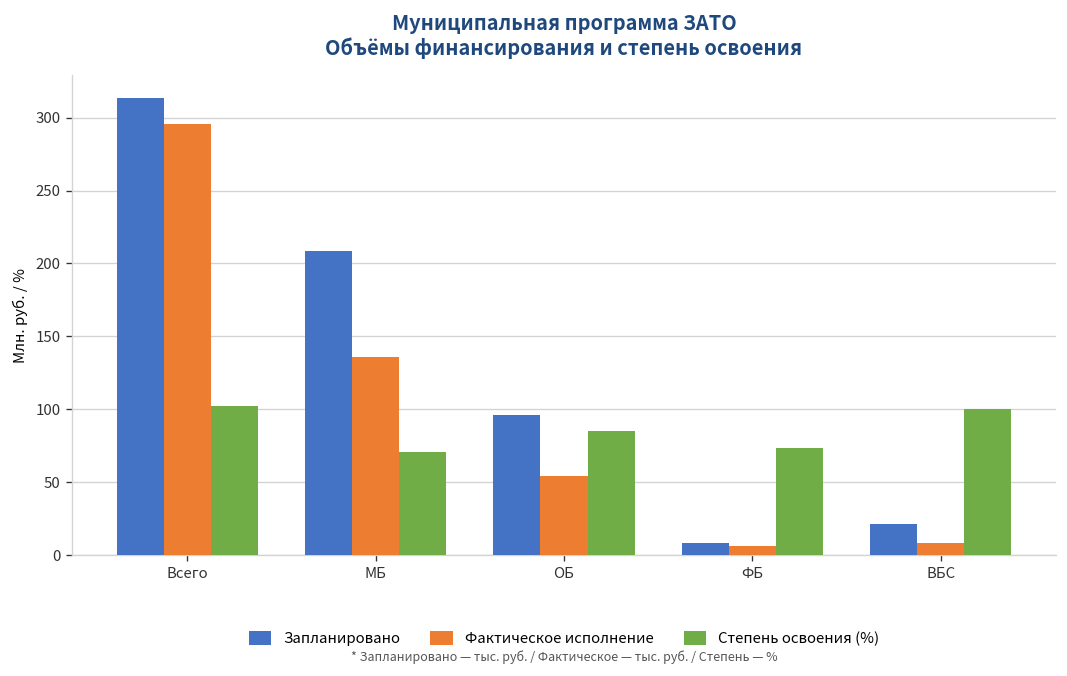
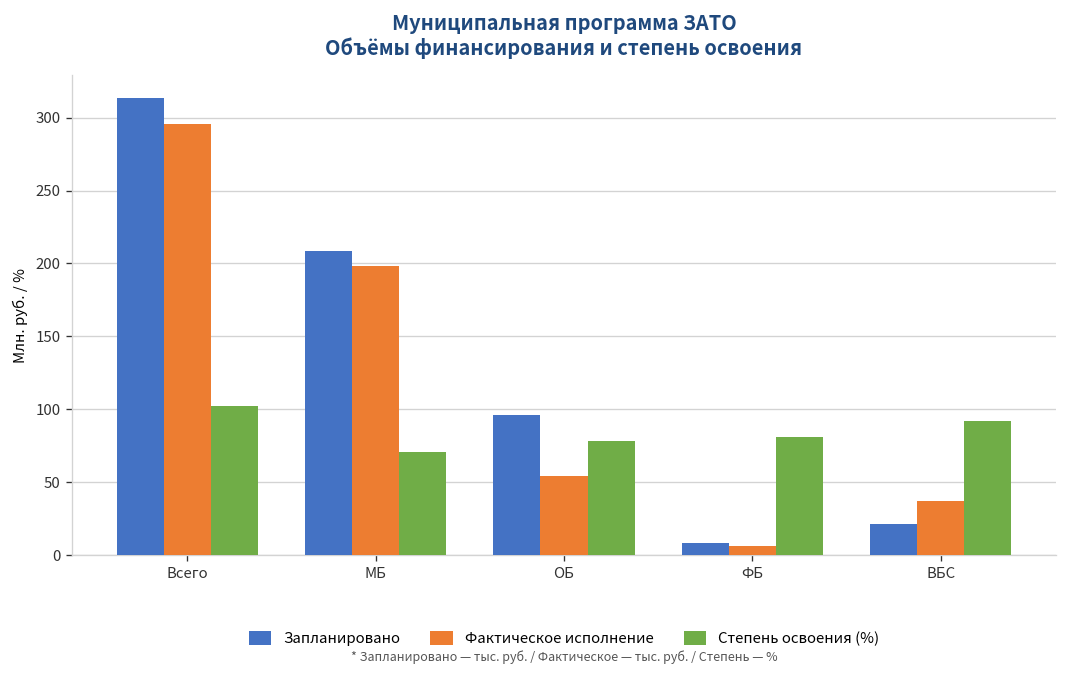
Фактическое исполнение, МБ: 136 -> 198
Степень освоения (%), ОБ: 85 -> 78
Степень освоения (%), ФБ: 74 -> 81
Фактическое исполнение, ВБС: 9 -> 37
Степень освоения (%), ВБС: 101 -> 92
